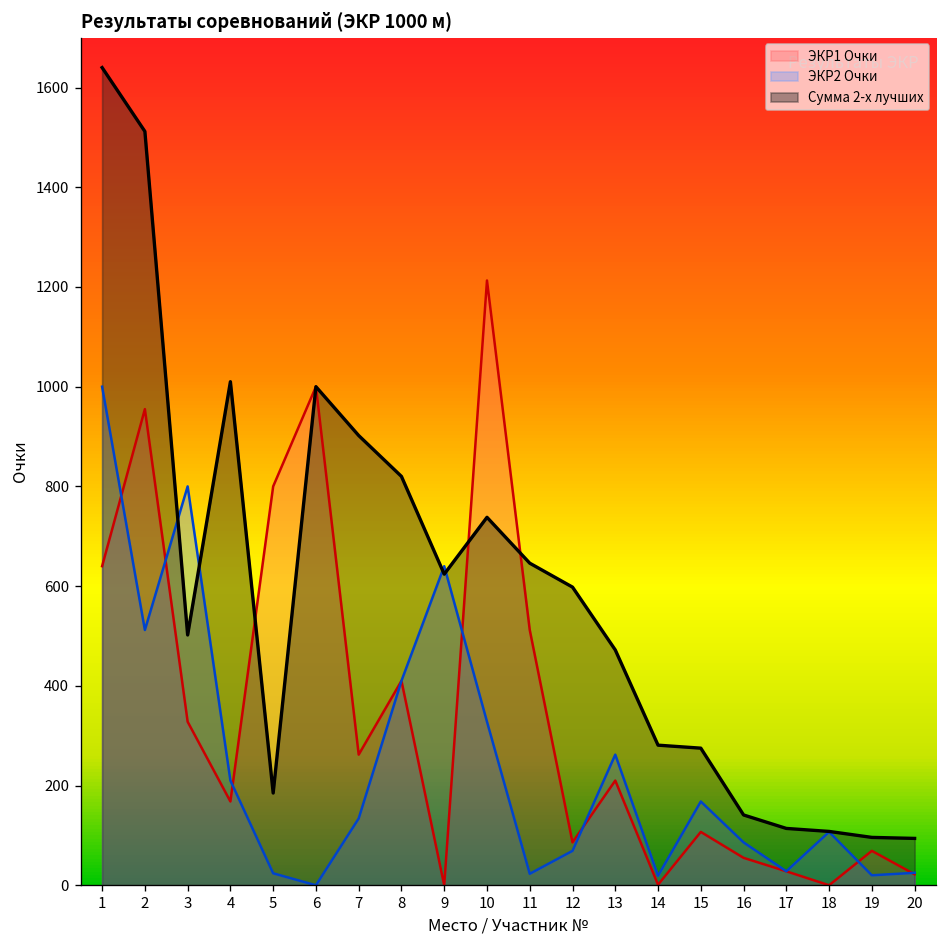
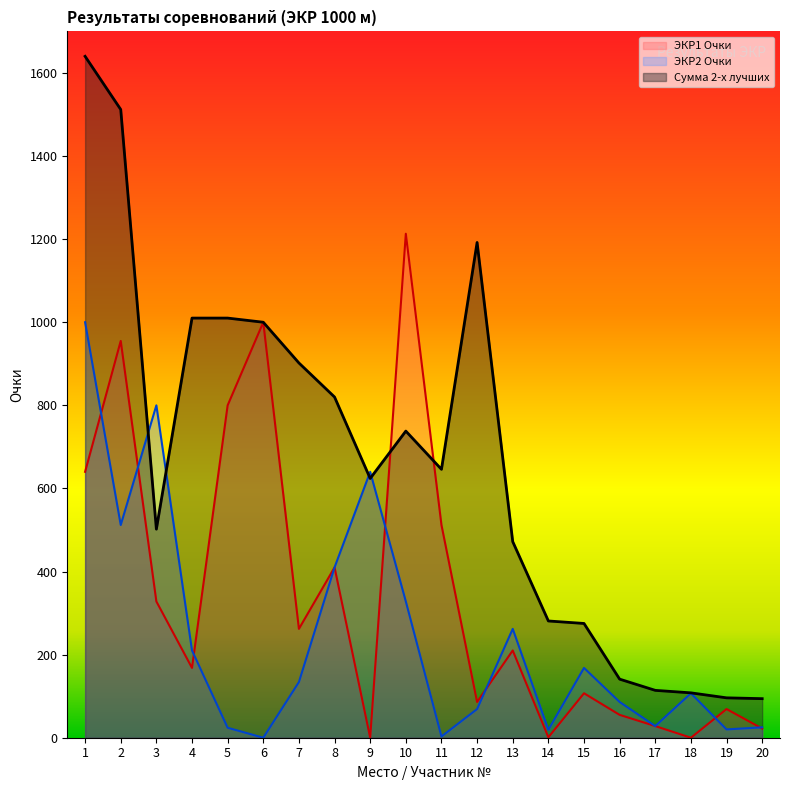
Сумма 2-х лучших, 5: 190 -> 1010
ЭКР2 Очки, 11: 20 -> 0
Сумма 2-х лучших, 12: 600 -> 1190
